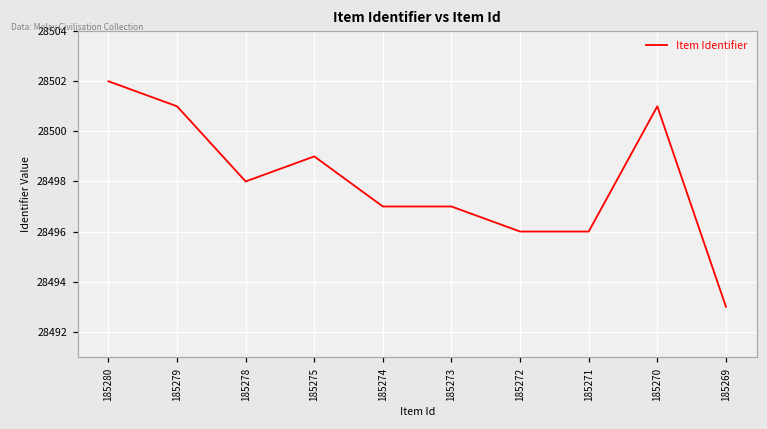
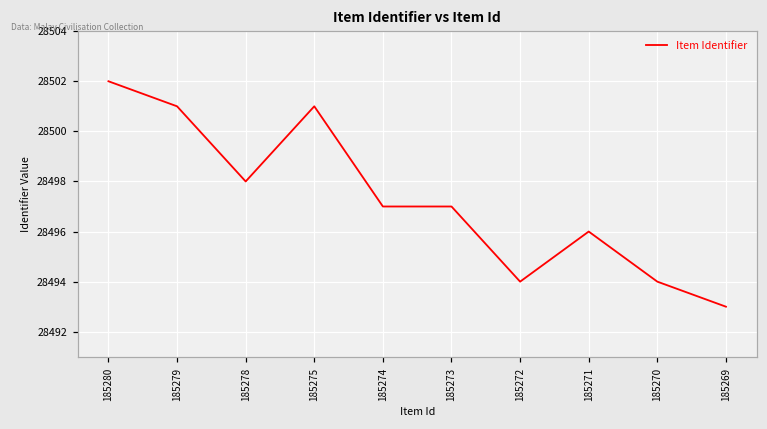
185275: 28499 -> 28501
185272: 28496 -> 28494
185270: 28501 -> 28494
